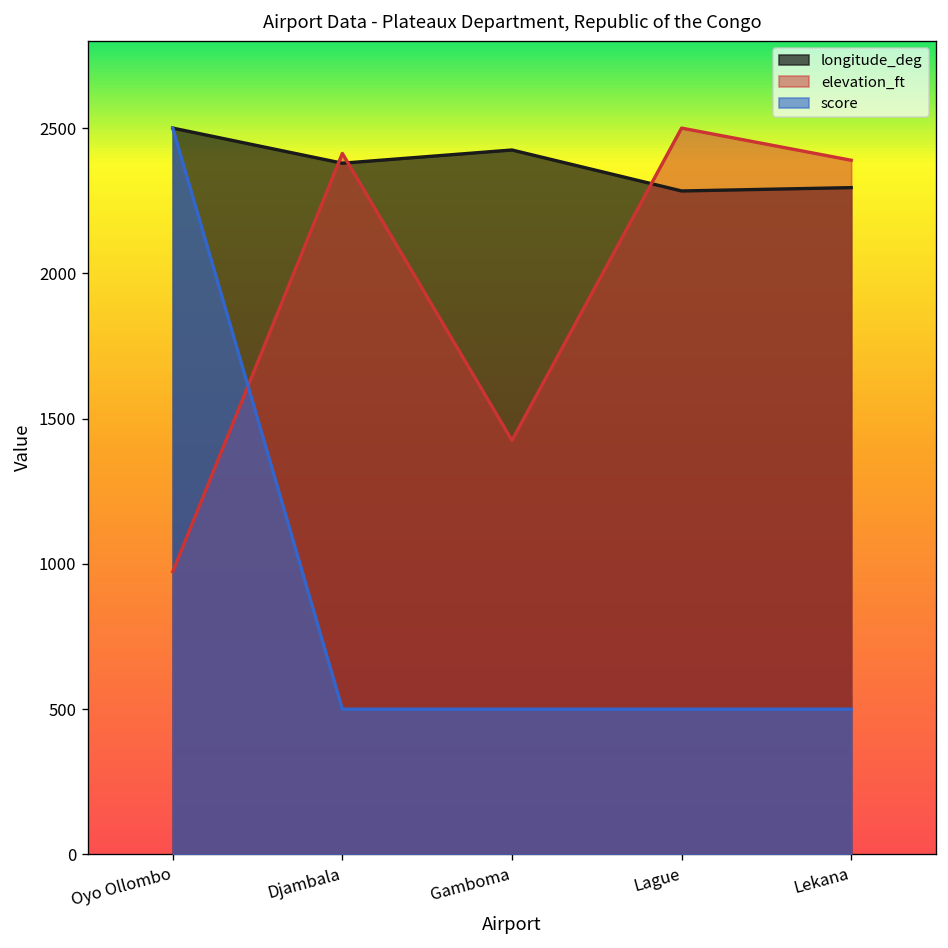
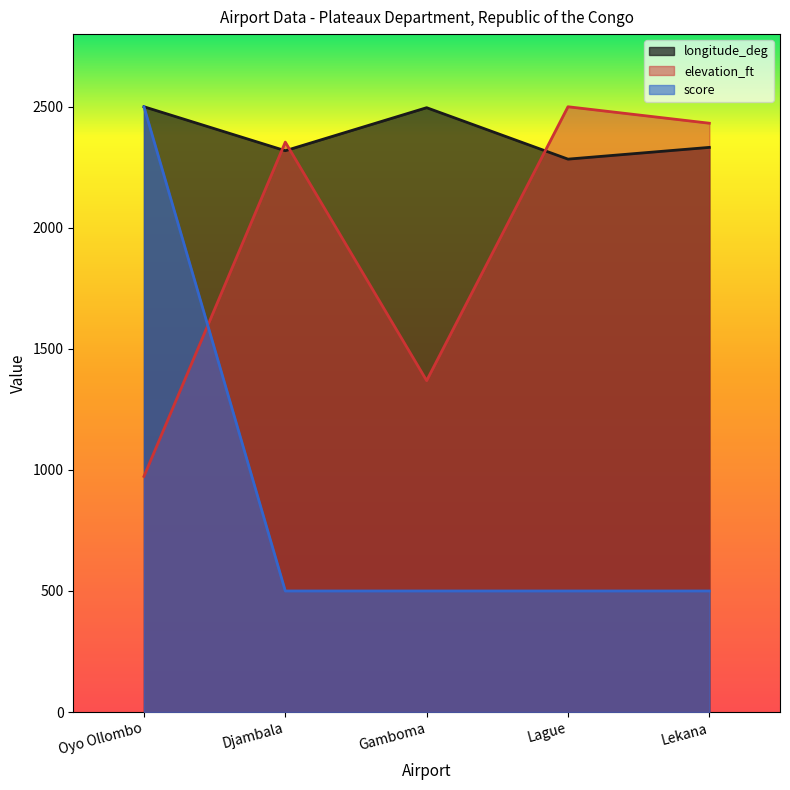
longitude_deg, Djambala: 2380 -> 2320
elevation_ft, Djambala: 2410 -> 2350
longitude_deg, Gamboma: 2420 -> 2500
elevation_ft, Gamboma: 1430 -> 1370
longitude_deg, Lekana: 2300 -> 2330
elevation_ft, Lekana: 2390 -> 2430
